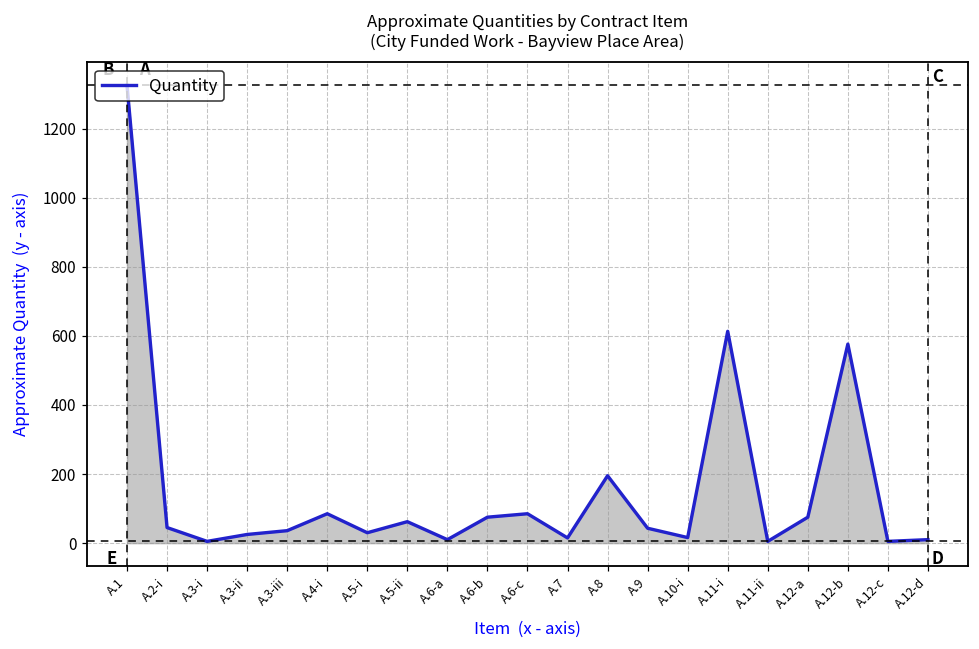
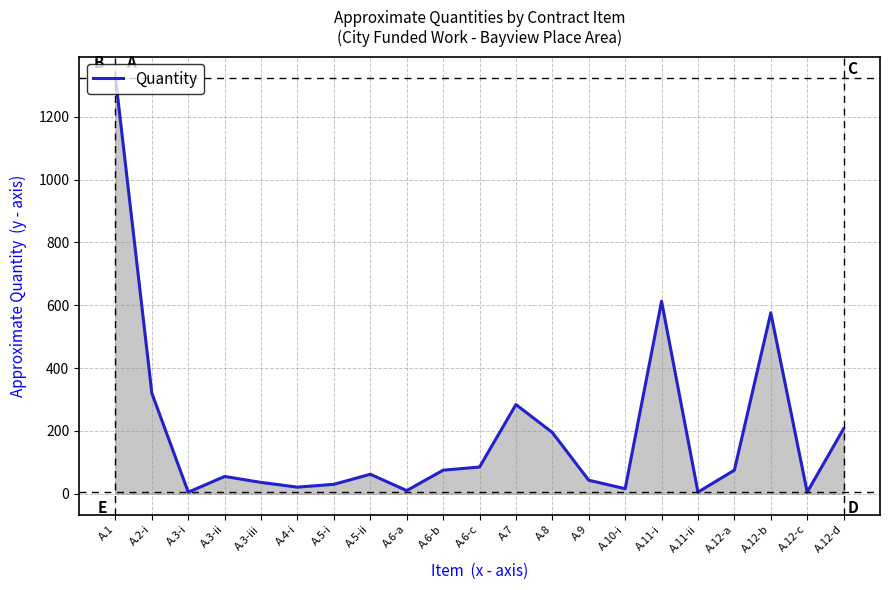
A.2-i: 50 -> 320
A.3-ii: 30 -> 60
A.4-i: 90 -> 20
A.7: 20 -> 280
A.12-d: 10 -> 210
